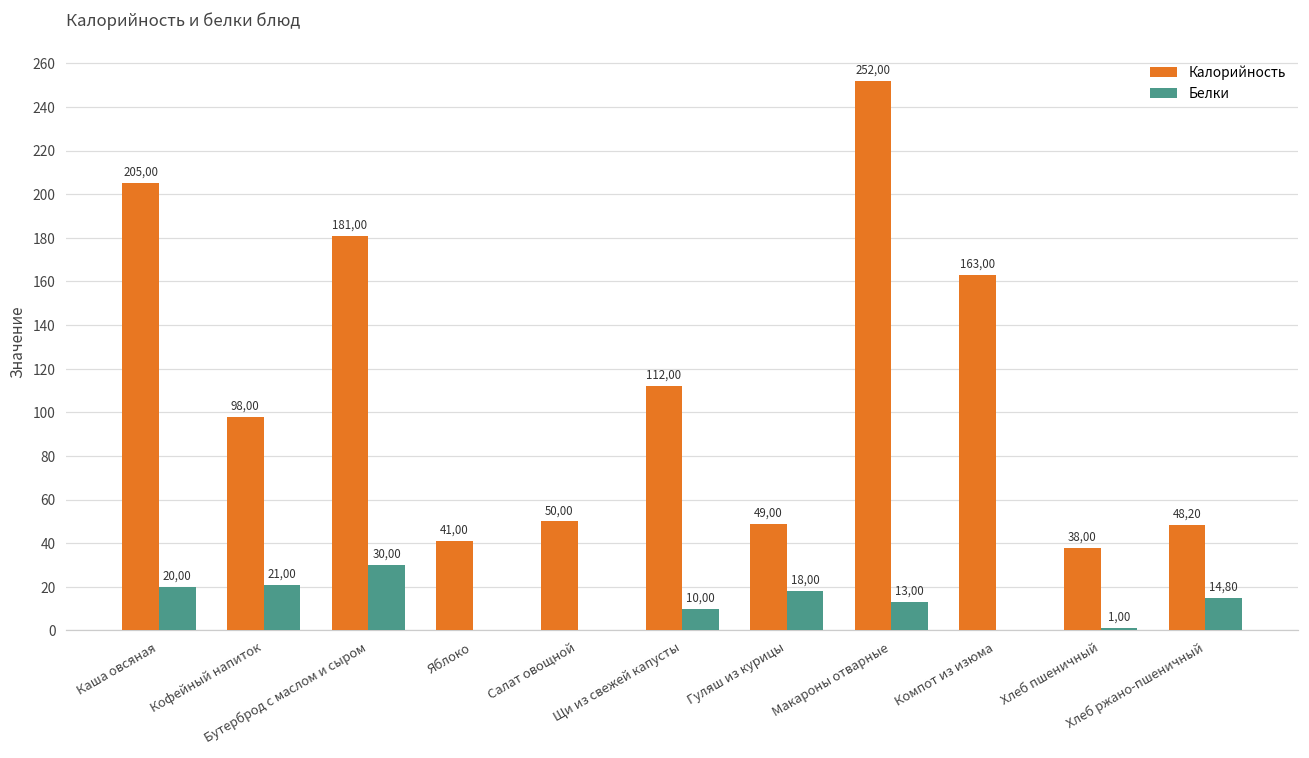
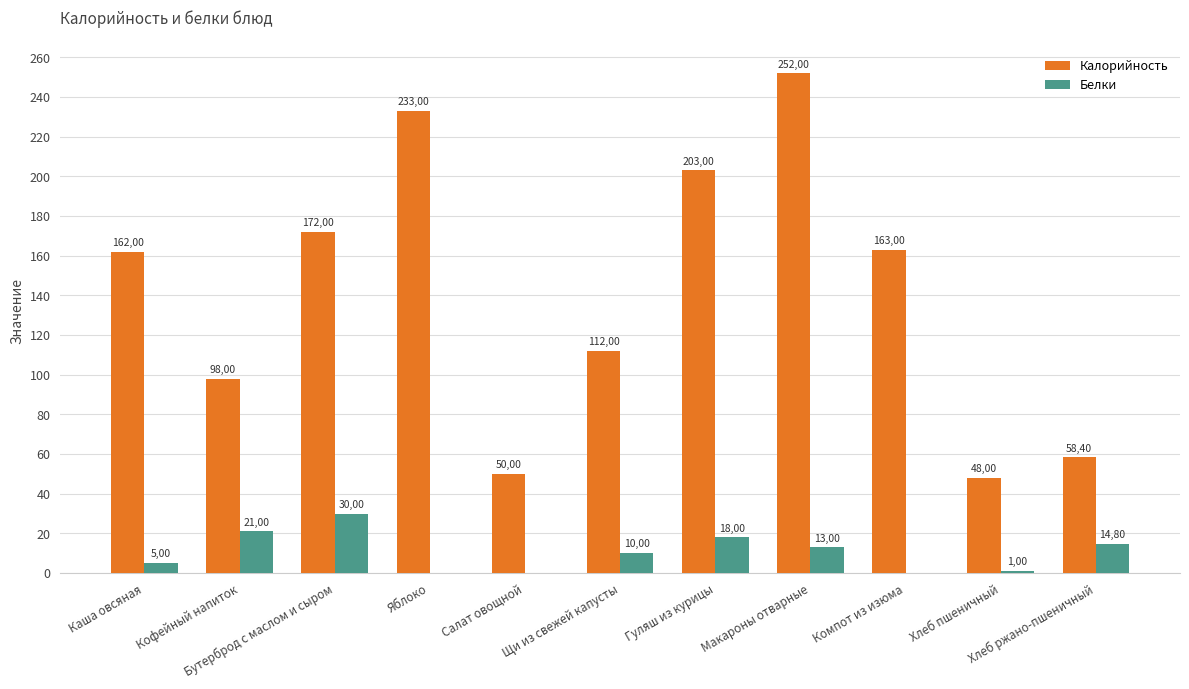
Калорийность, Каша овсяная: 205,00 -> 162,00
Белки, Каша овсяная: 20,00 -> 5,00
Калорийность, Бутерброд с маслом и сыром: 181,00 -> 172,00
Калорийность, Яблоко: 41,00 -> 233,00
Калорийность, Гуляш из курицы: 49,00 -> 203,00
Калорийность, Хлеб пшеничный: 38,00 -> 48,00
Калорийность, Хлеб ржано-пшеничный: 48,20 -> 58,40
